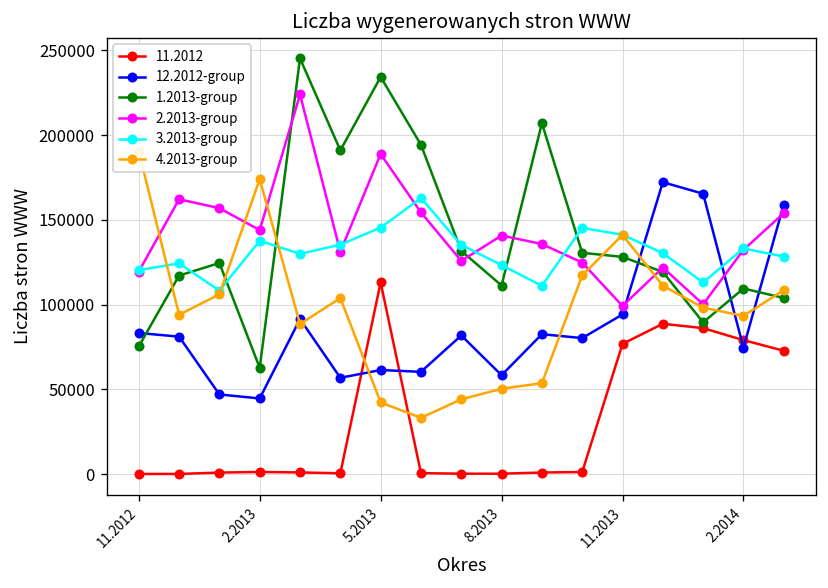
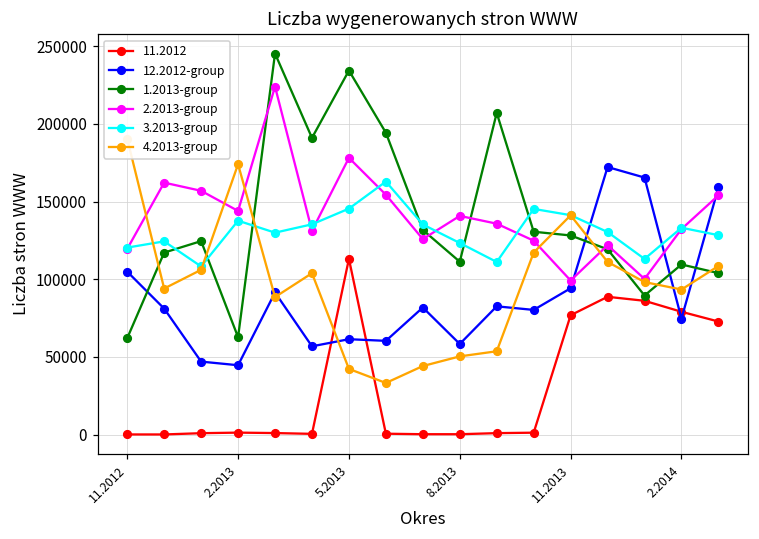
12.2012-group, 11.2012: 83000 -> 105000
1.2013-group, 11.2012: 75000 -> 62000
2.2013-group, 5.2013: 189000 -> 178000
